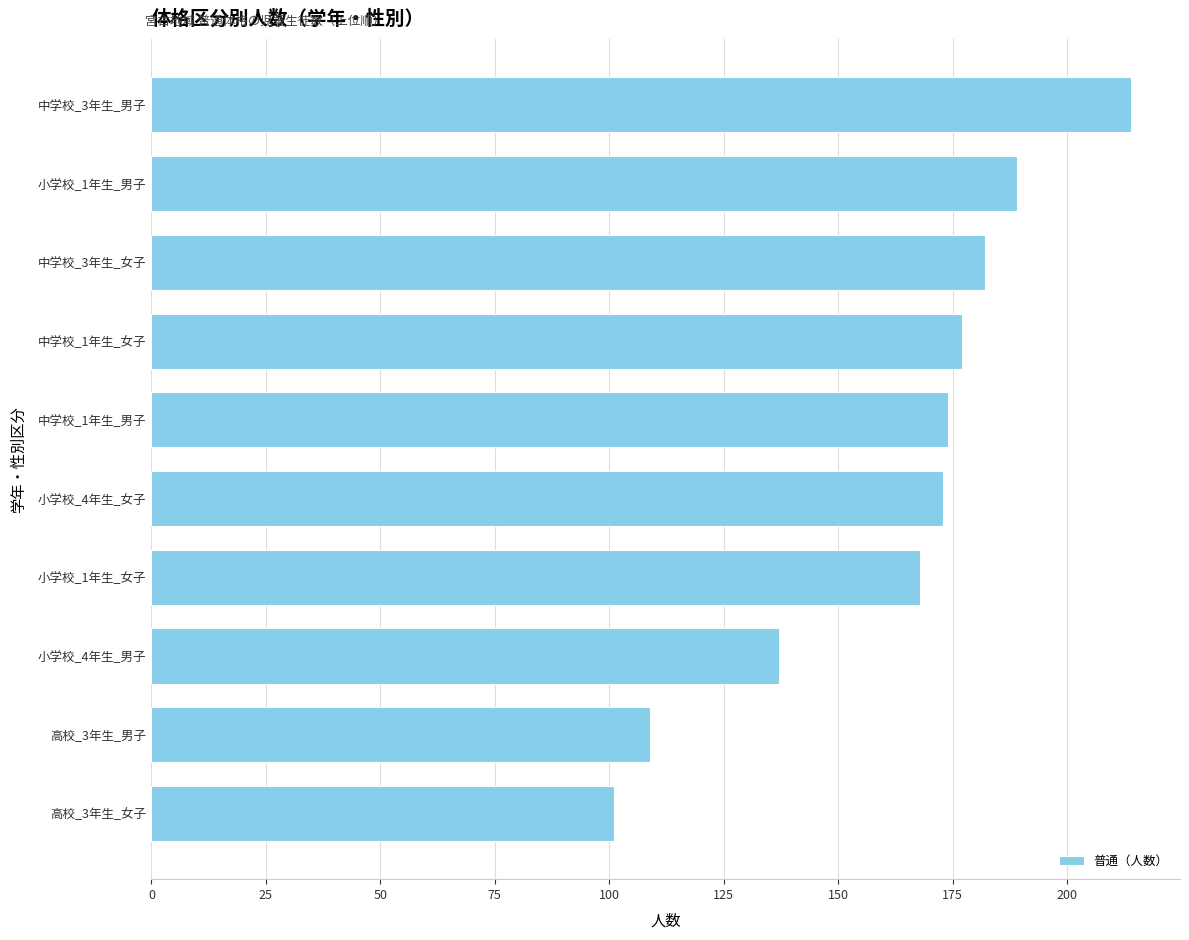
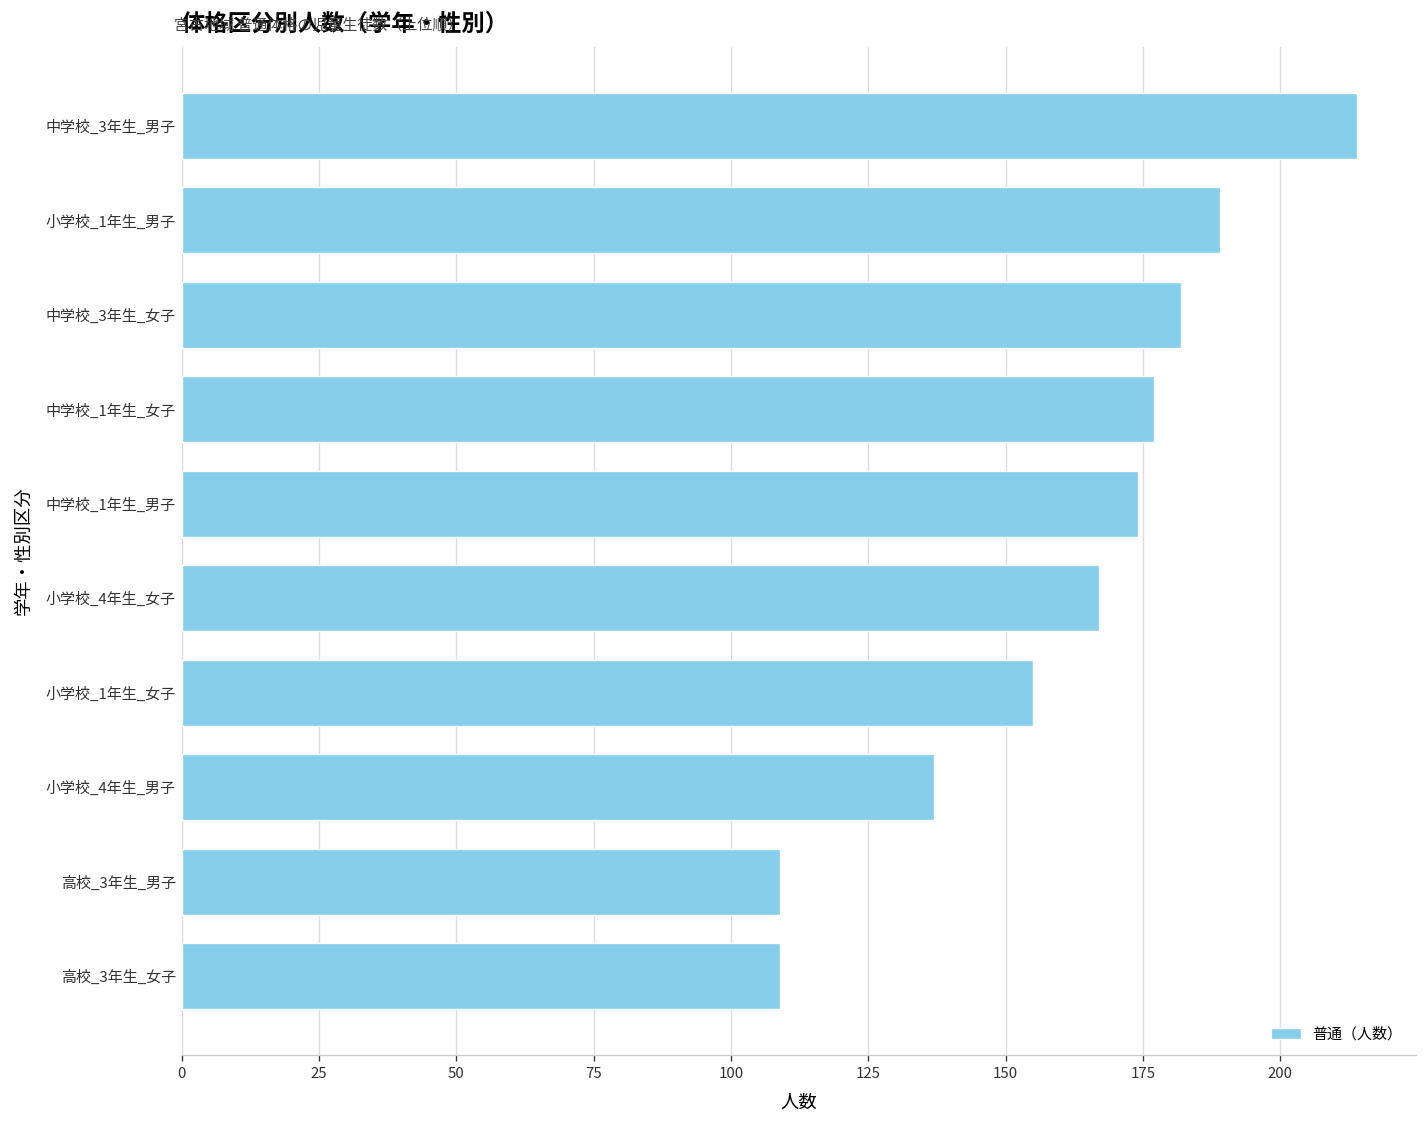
小学校_4年生_女子: 173 -> 167
小学校_1年生_女子: 168 -> 155
高校_3年生_女子: 101 -> 109
